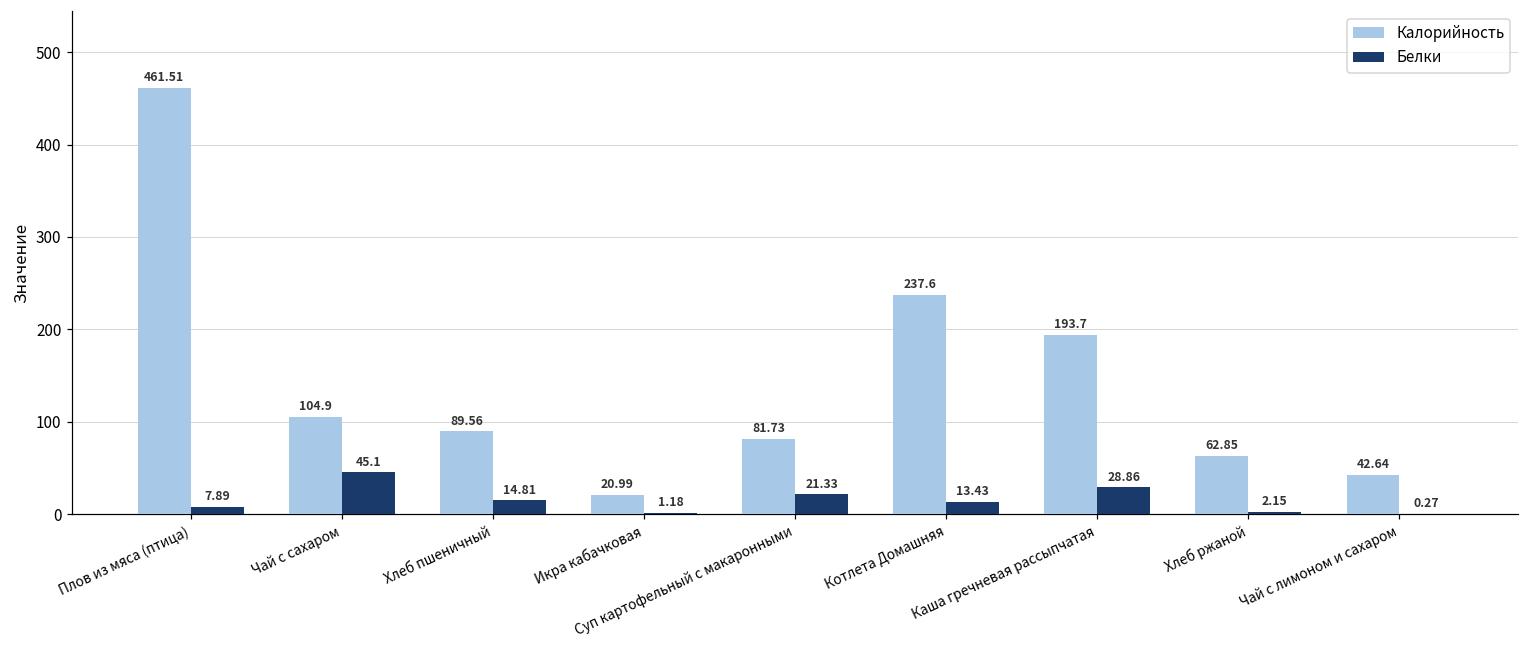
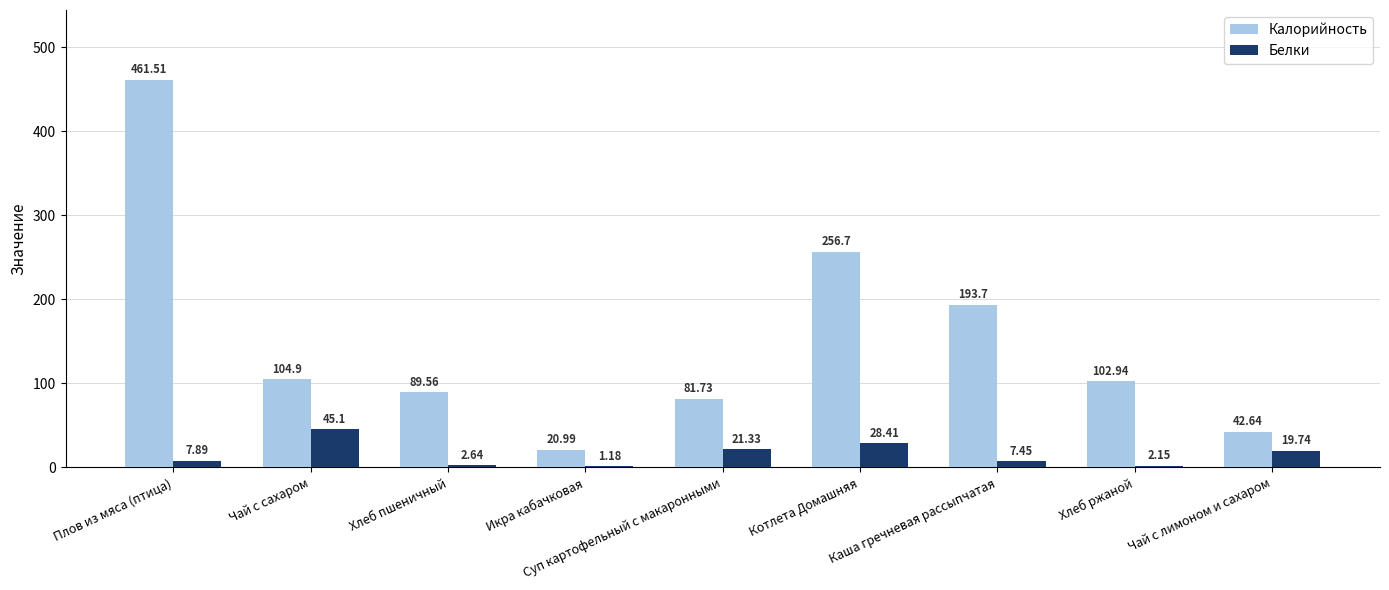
Белки, Хлеб пшеничный: 14.81 -> 2.64
Калорийность, Котлета Домашняя: 237.6 -> 256.7
Белки, Котлета Домашняя: 13.43 -> 28.41
Белки, Каша гречневая рассыпчатая: 28.86 -> 7.45
Калорийность, Хлеб ржаной: 62.85 -> 102.94
Белки, Чай с лимоном и сахаром: 0.27 -> 19.74
